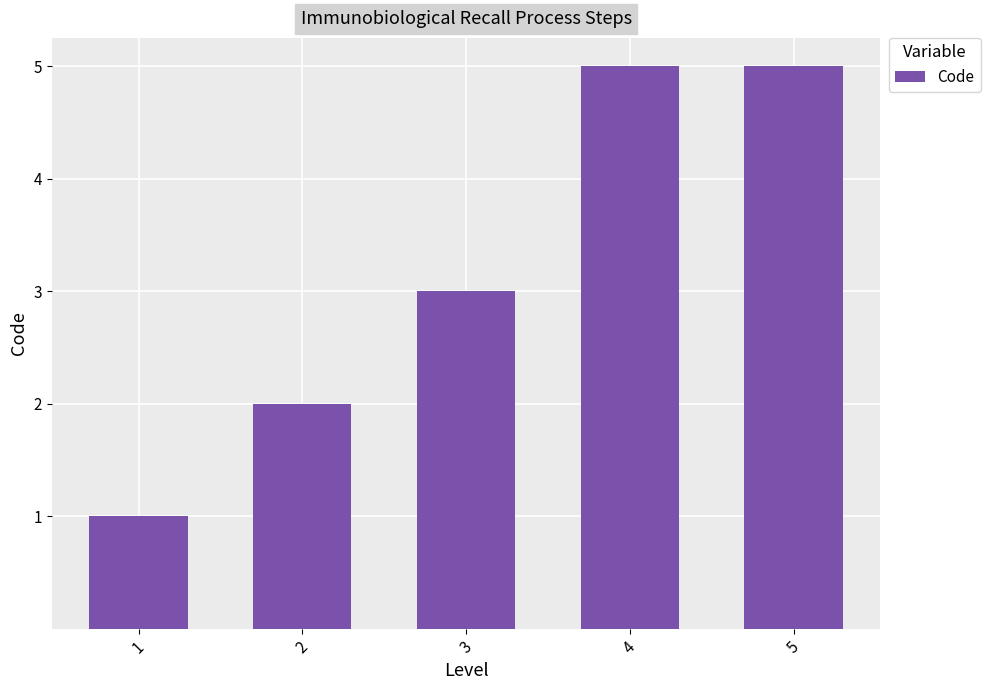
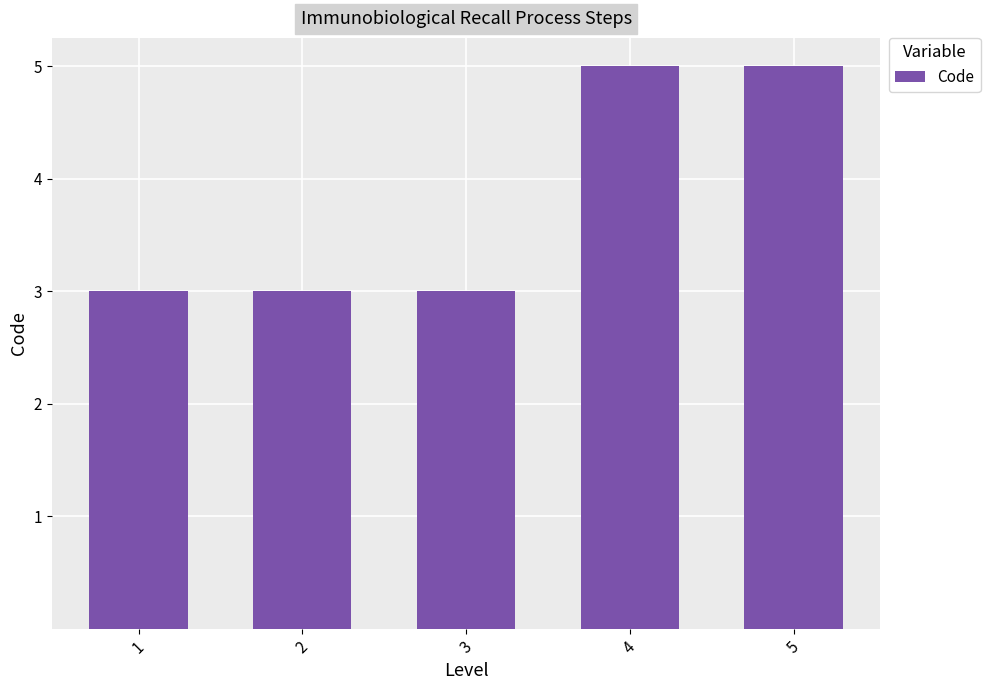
1: 1 -> 3
2: 2 -> 3
